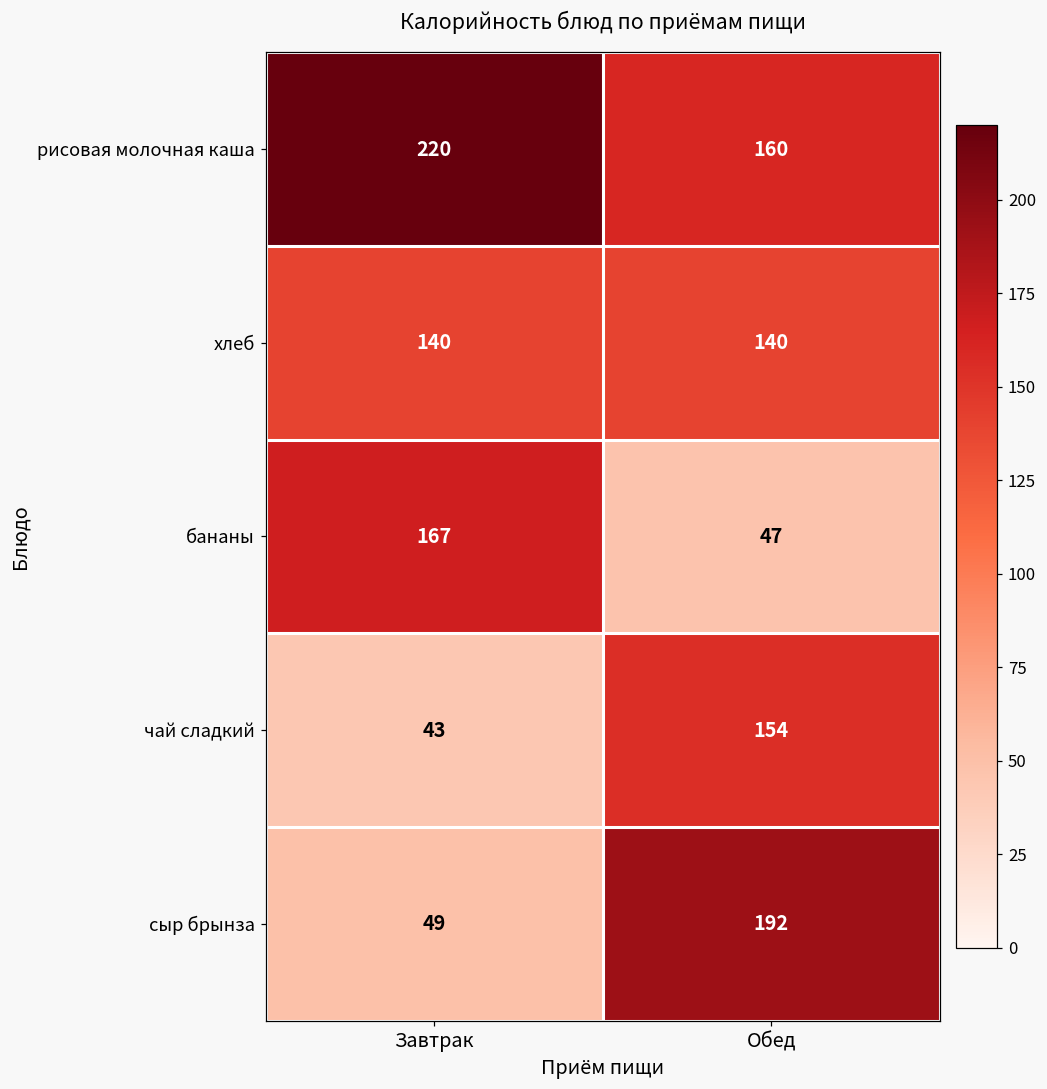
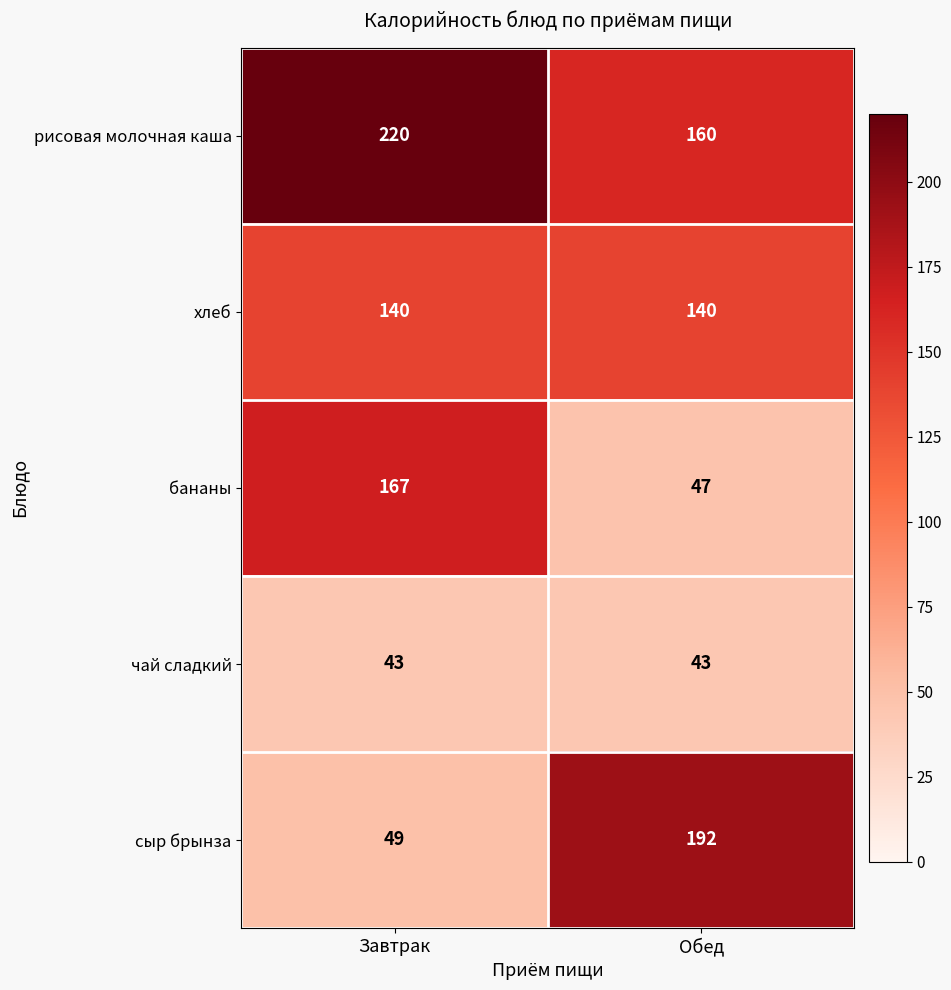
чай сладкий, Обед: 154 -> 43
